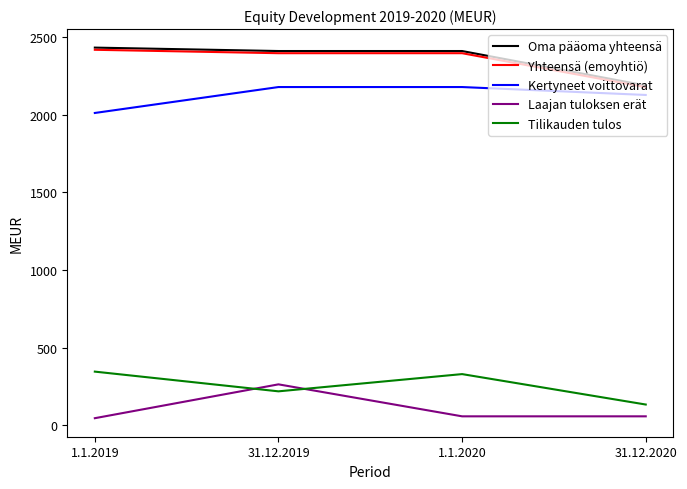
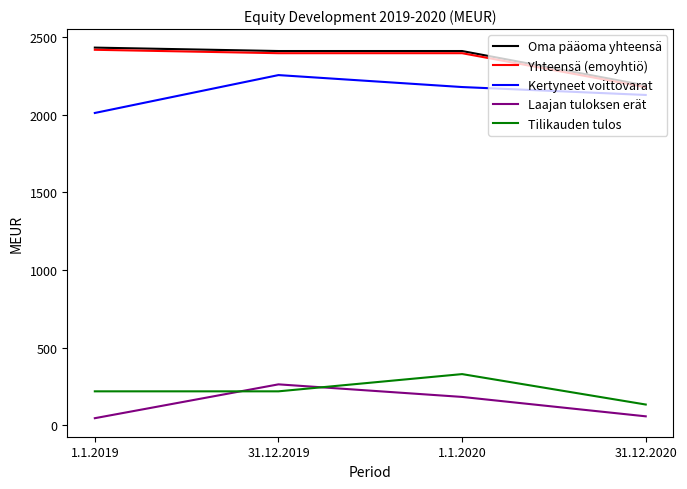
Tilikauden tulos, 1.1.2019: 350 -> 220
Kertyneet voittovarat, 31.12.2019: 2180 -> 2260
Laajan tuloksen erät, 1.1.2020: 60 -> 180
